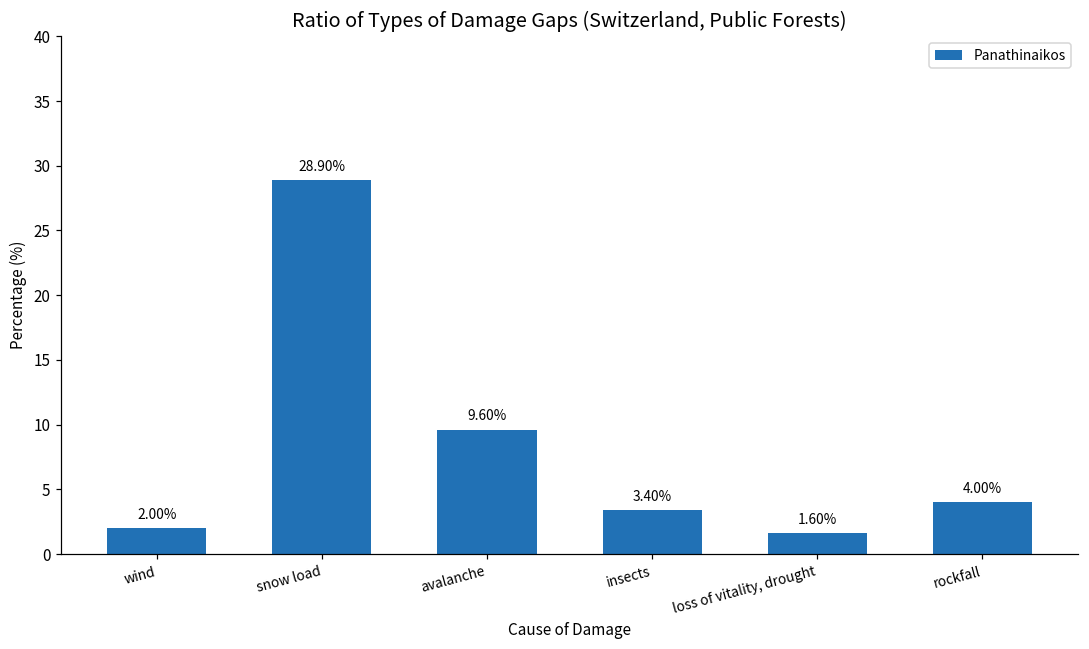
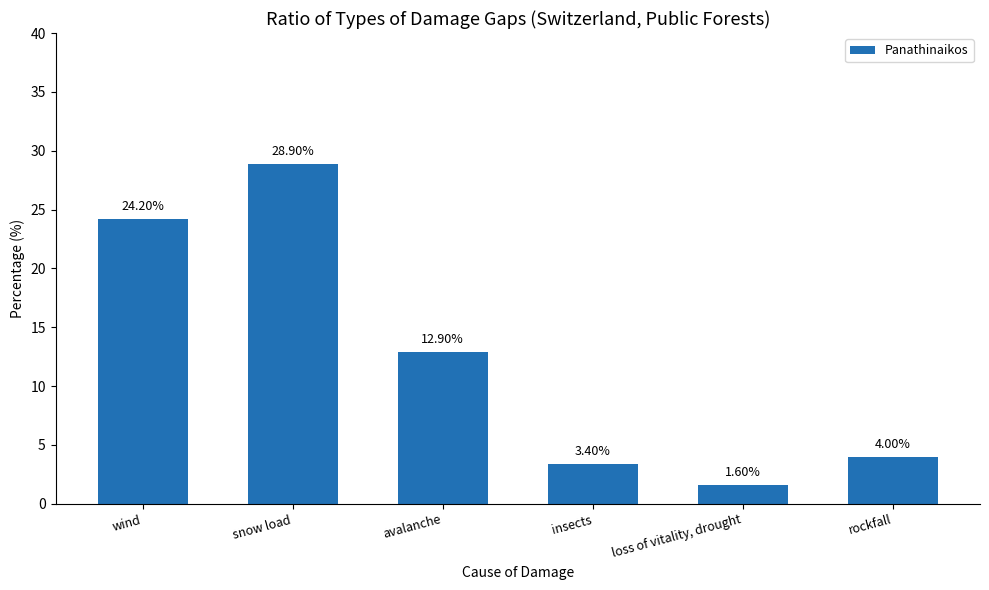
wind: 2.00% -> 24.20%
avalanche: 9.60% -> 12.90%
